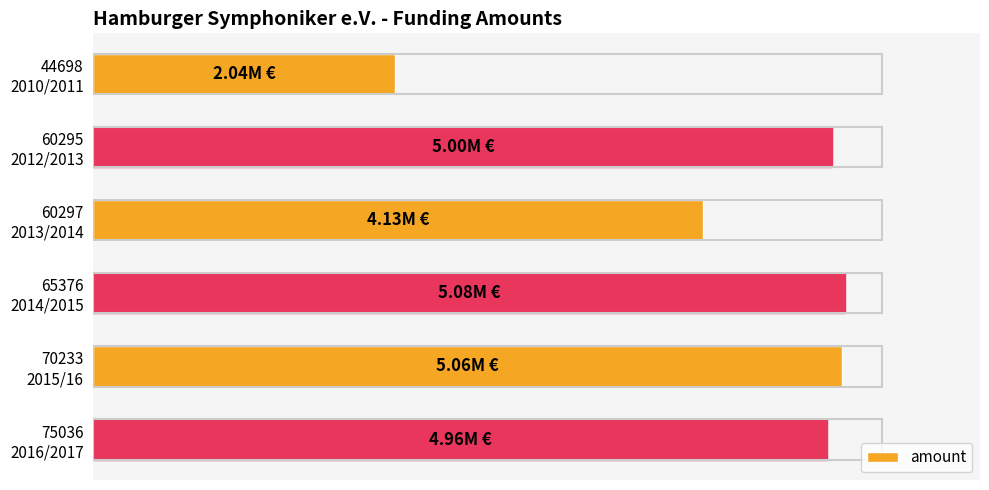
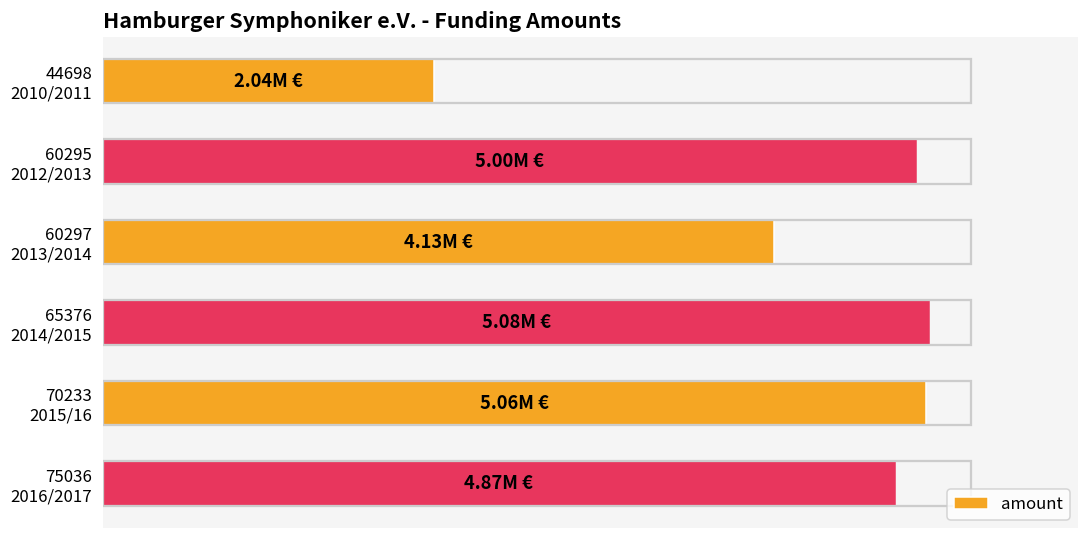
75036 2016/2017: 4.96M -> 4.87M
